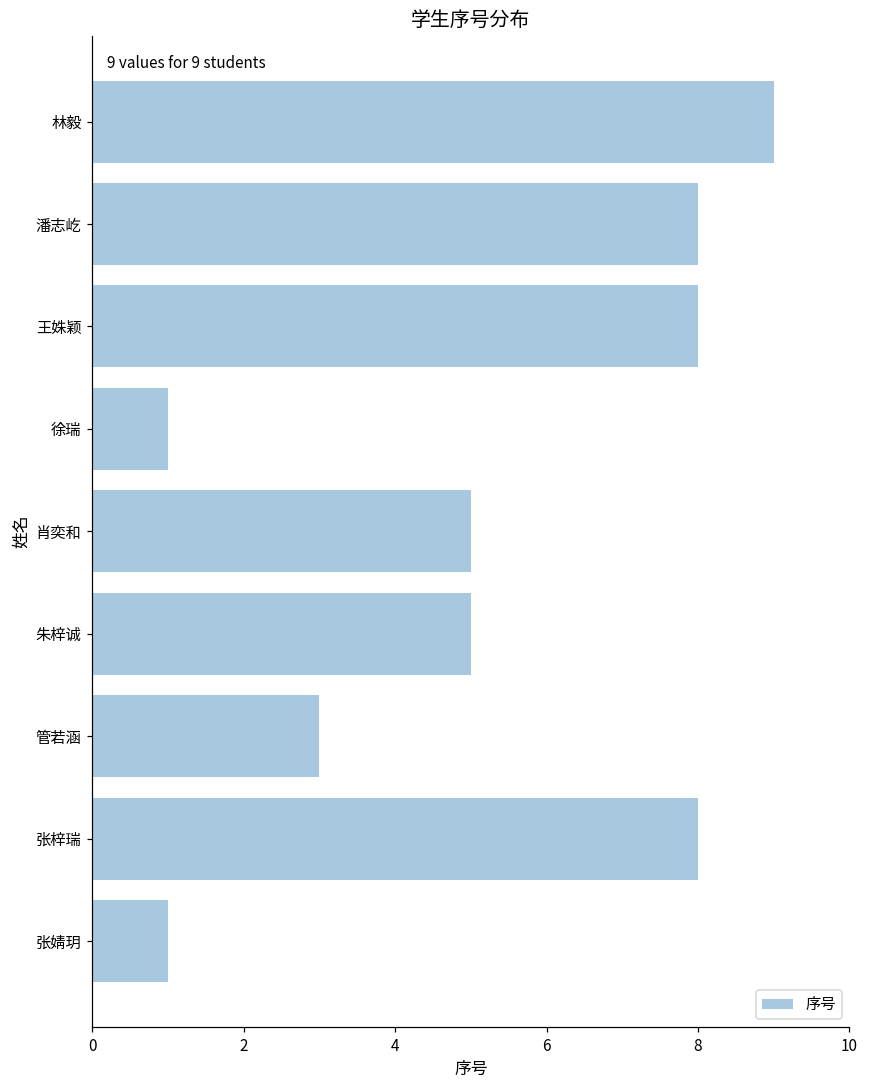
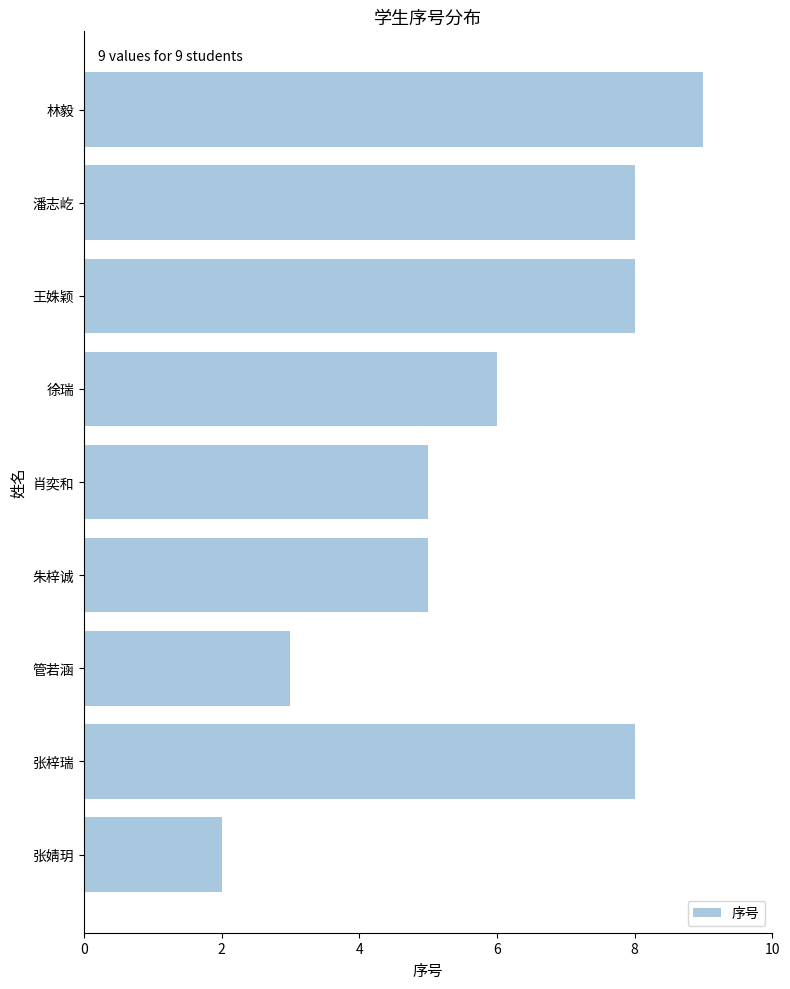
徐瑞: 1 -> 6
张婧玥: 1 -> 2
